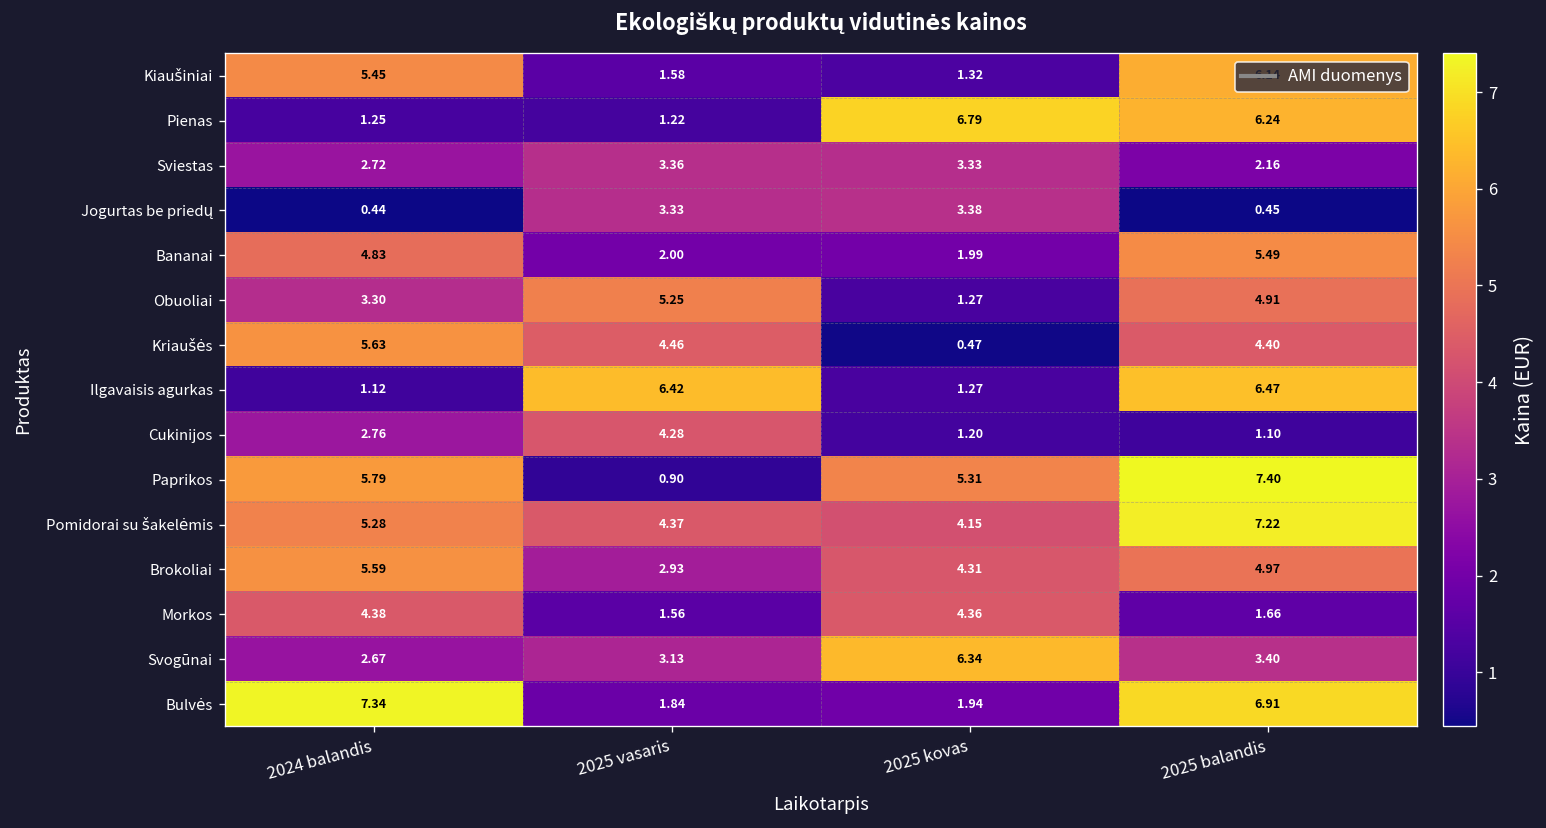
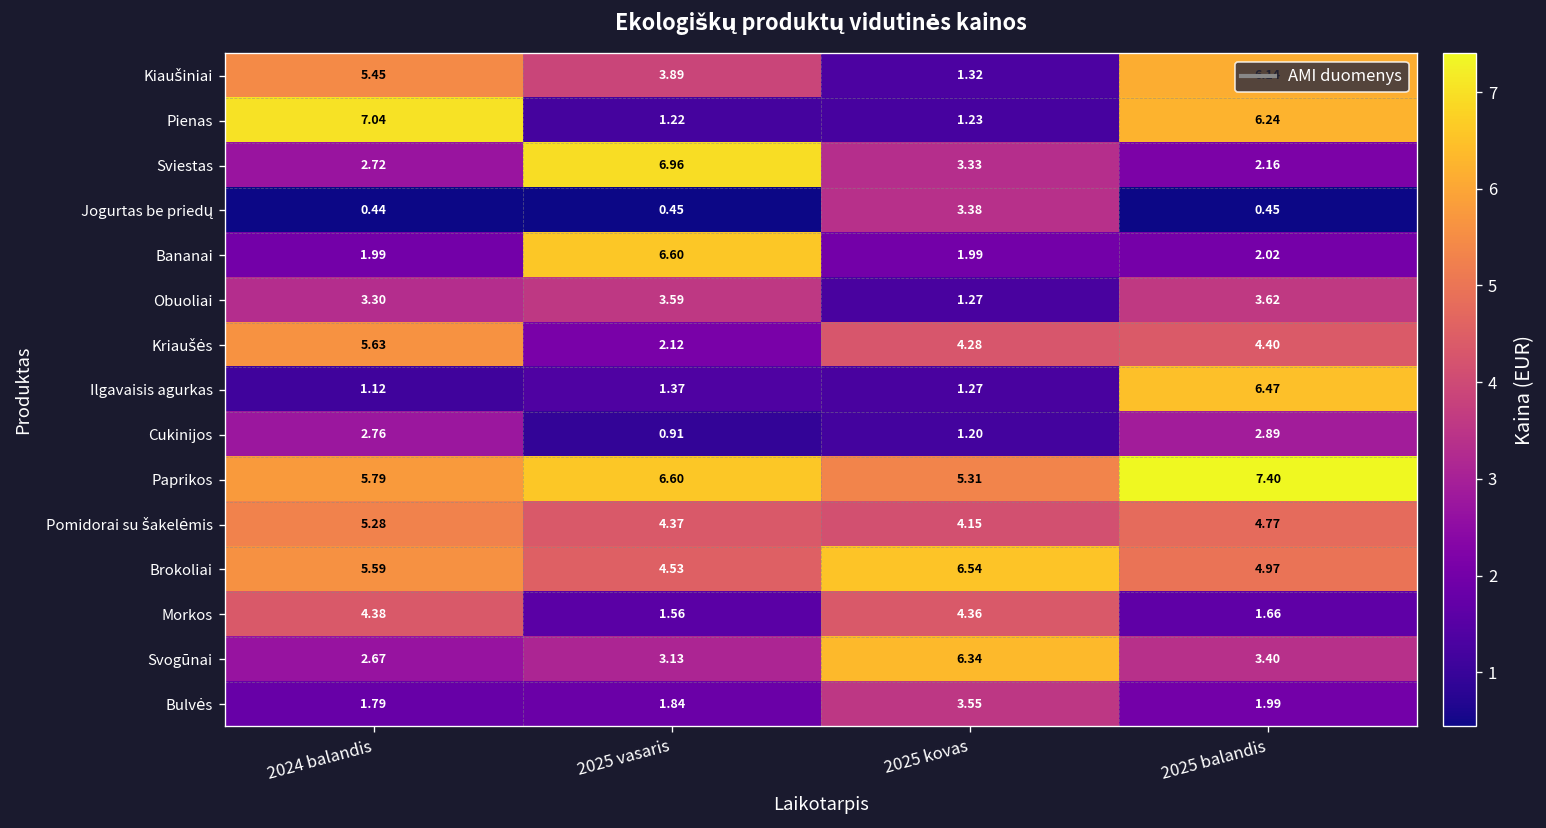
Kiaušiniai, 2025 vasaris: 1.58 -> 3.89
Pienas, 2024 balandis: 1.25 -> 7.04
Pienas, 2025 kovas: 6.79 -> 1.23
Sviestas, 2025 vasaris: 3.36 -> 6.96
Jogurtas be priedų, 2025 vasaris: 3.33 -> 0.45
Bananai, 2024 balandis: 4.83 -> 1.99
Bananai, 2025 vasaris: 2.00 -> 6.60
Bananai, 2025 balandis: 5.49 -> 2.02
Obuoliai, 2025 vasaris: 5.25 -> 3.59
Obuoliai, 2025 balandis: 4.91 -> 3.62
Kriaušės, 2025 vasaris: 4.46 -> 2.12
Kriaušės, 2025 kovas: 0.47 -> 4.28
Ilgavaisis agurkas, 2025 vasaris: 6.42 -> 1.37
Cukinijos, 2025 vasaris: 4.28 -> 0.91
Cukinijos, 2025 balandis: 1.10 -> 2.89
Paprikos, 2025 vasaris: 0.90 -> 6.60
Pomidorai su šakelėmis, 2025 balandis: 7.22 -> 4.77
Brokoliai, 2025 vasaris: 2.93 -> 4.53
Brokoliai, 2025 kovas: 4.31 -> 6.54
Bulvės, 2024 balandis: 7.34 -> 1.79
Bulvės, 2025 kovas: 1.94 -> 3.55
Bulvės, 2025 balandis: 6.91 -> 1.99
